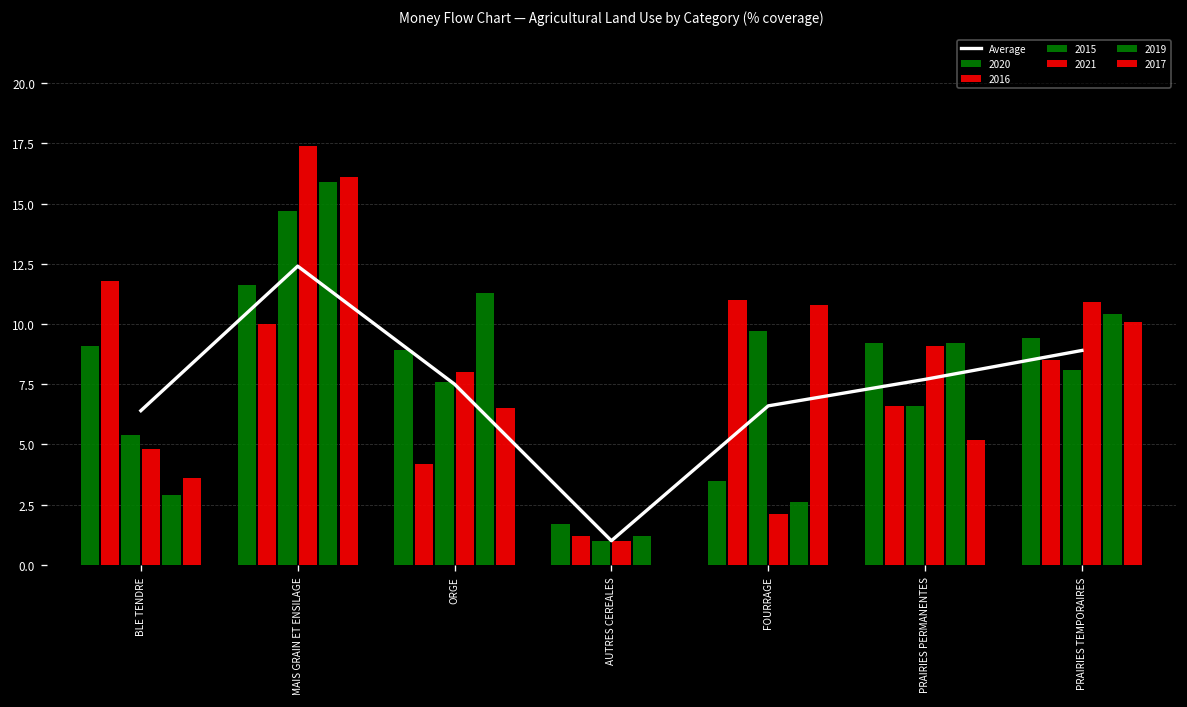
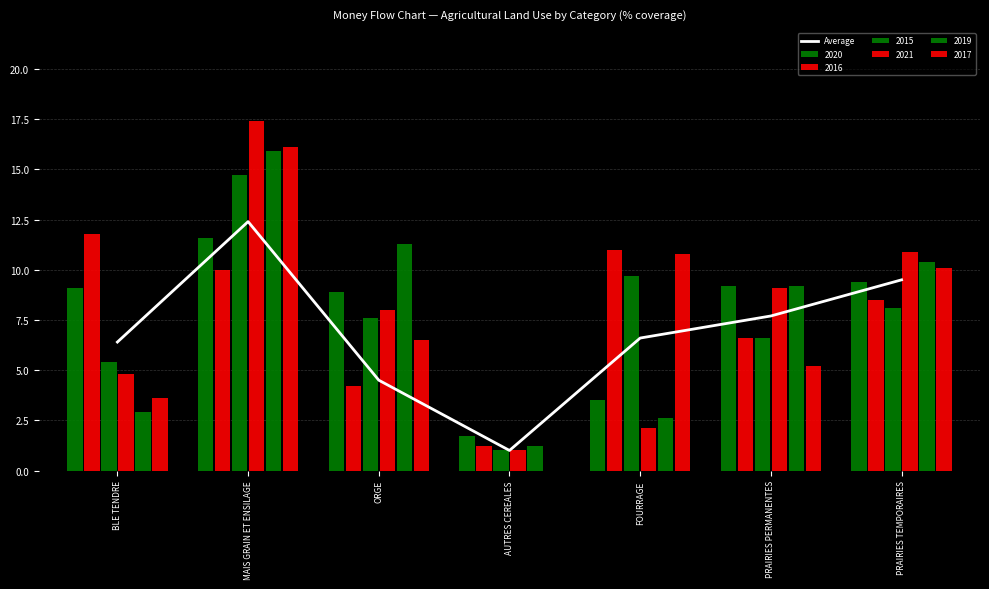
Average, ORGE: 7.5 -> 4.5
Average, PRAIRIES TEMPORAIRES: 8.9 -> 9.5
